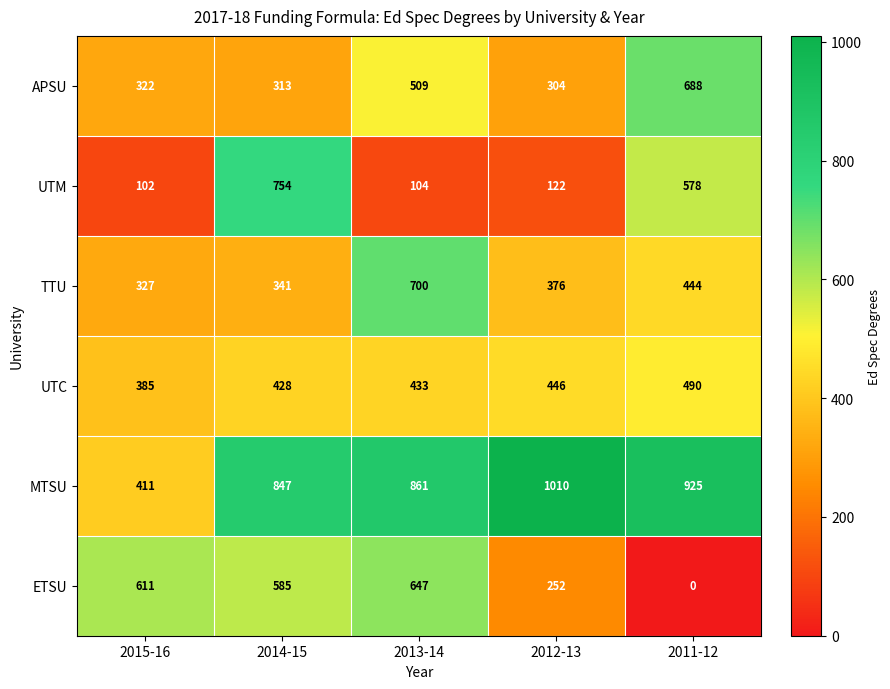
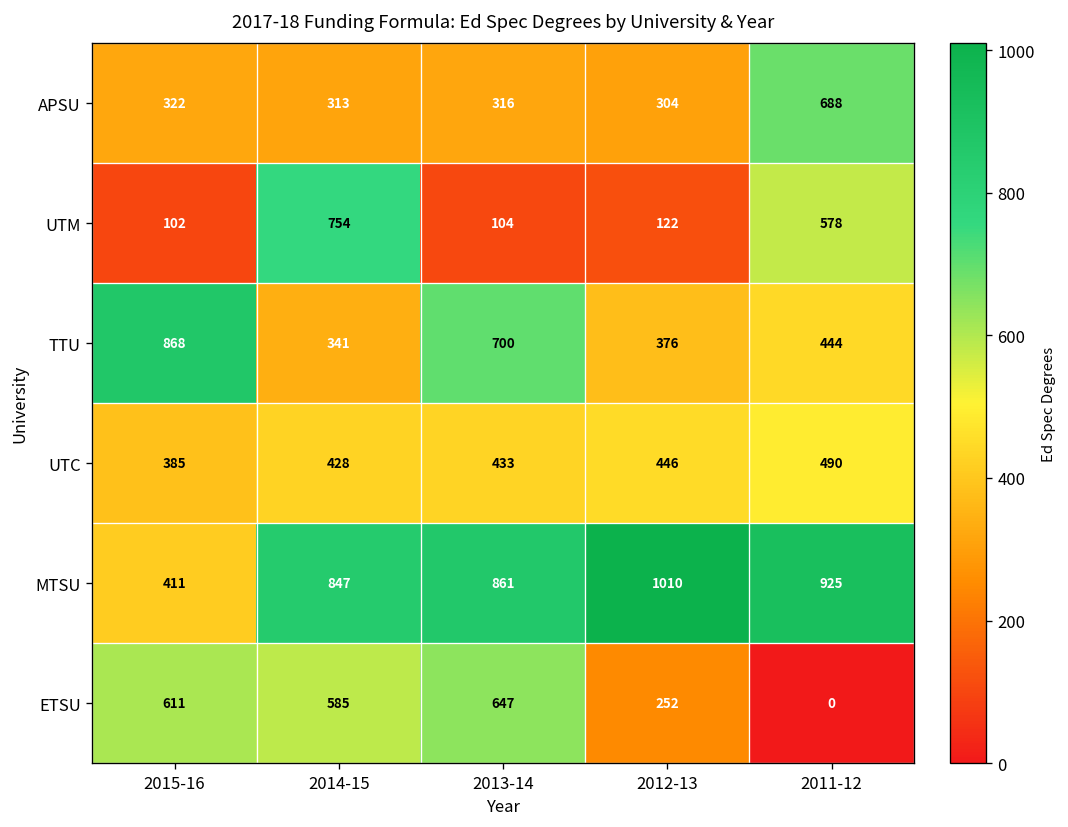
APSU, 2013-14: 509 -> 316
TTU, 2015-16: 327 -> 868
